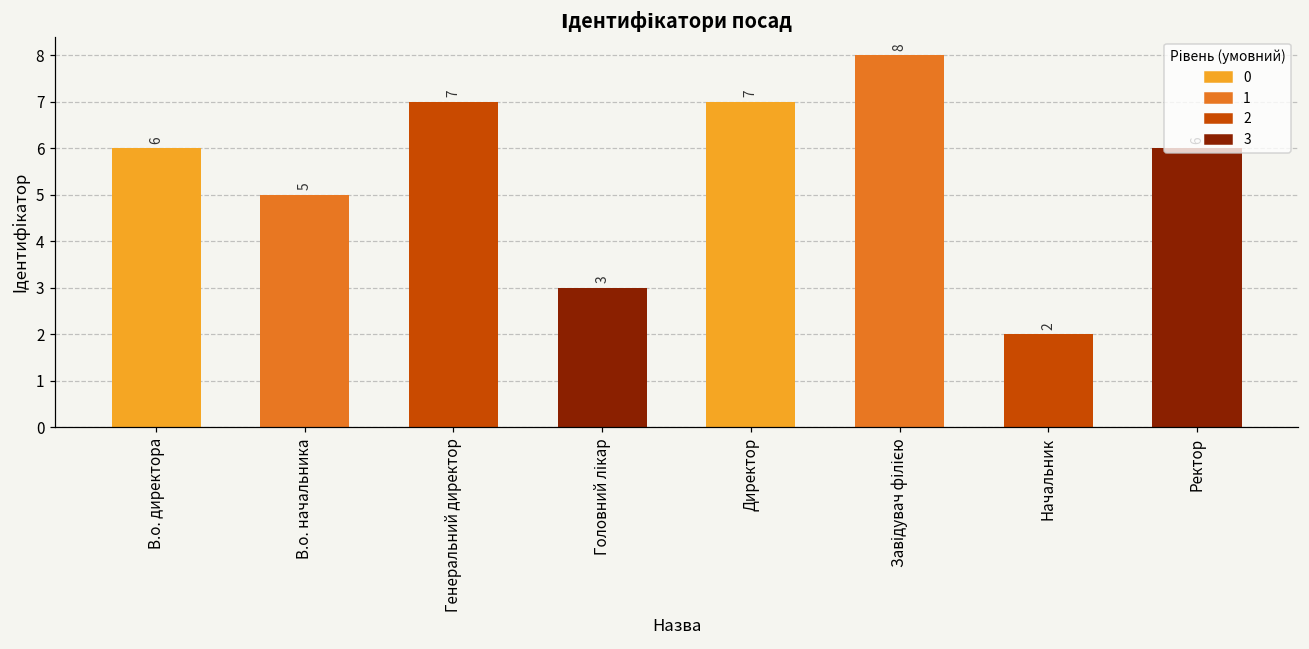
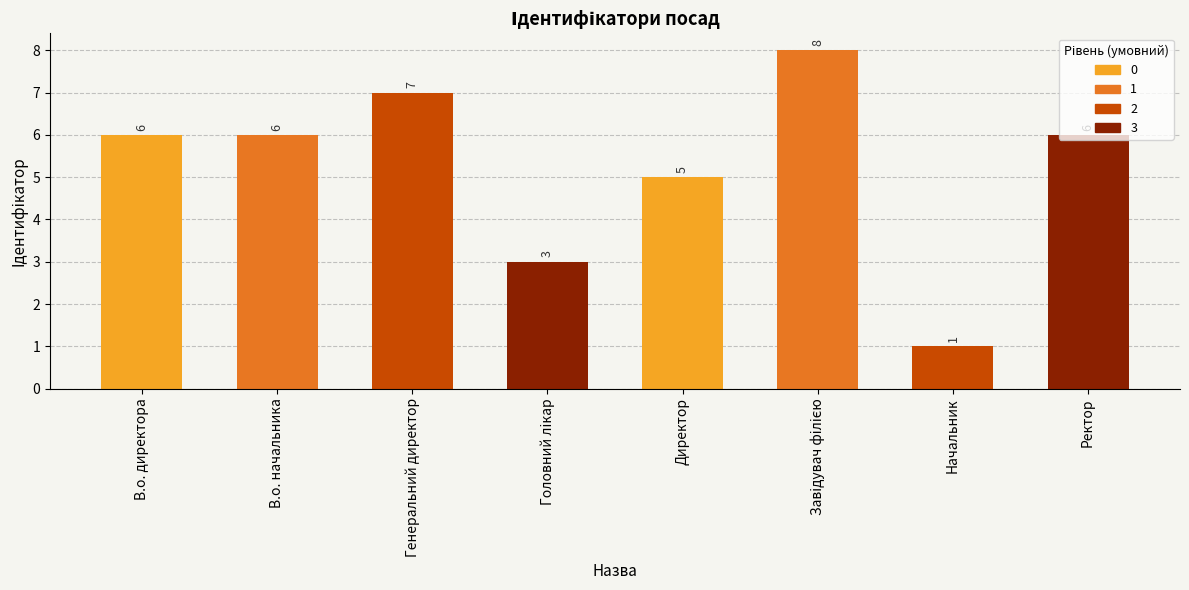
В.о. начальника: 5 -> 6
Директор: 7 -> 5
Начальник: 2 -> 1
